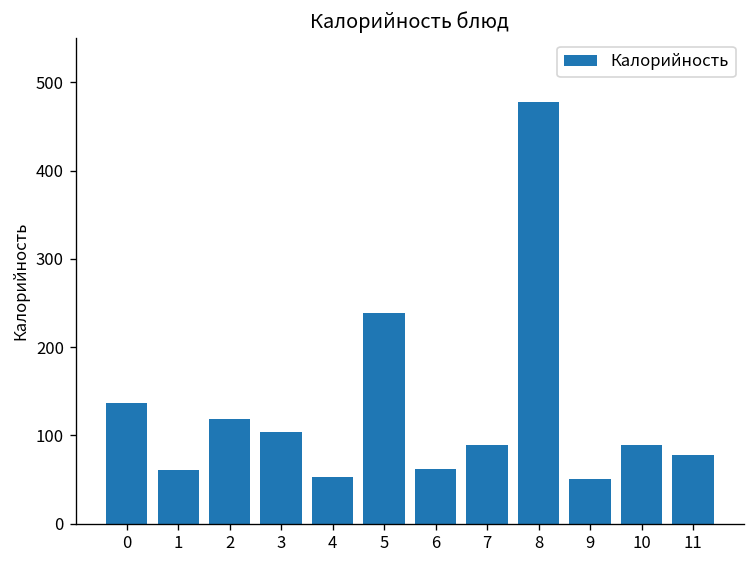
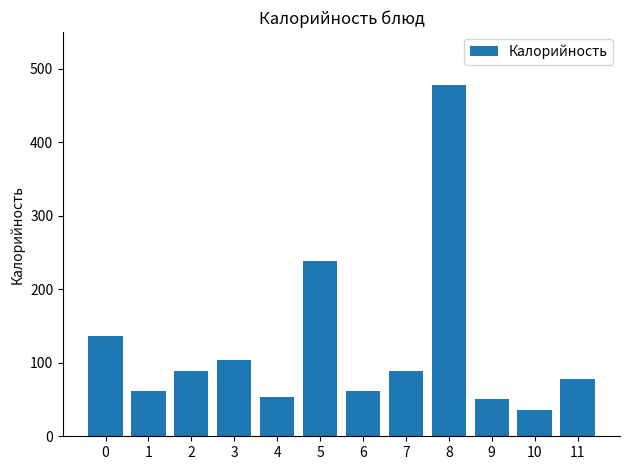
2: 120 -> 90
10: 90 -> 40
